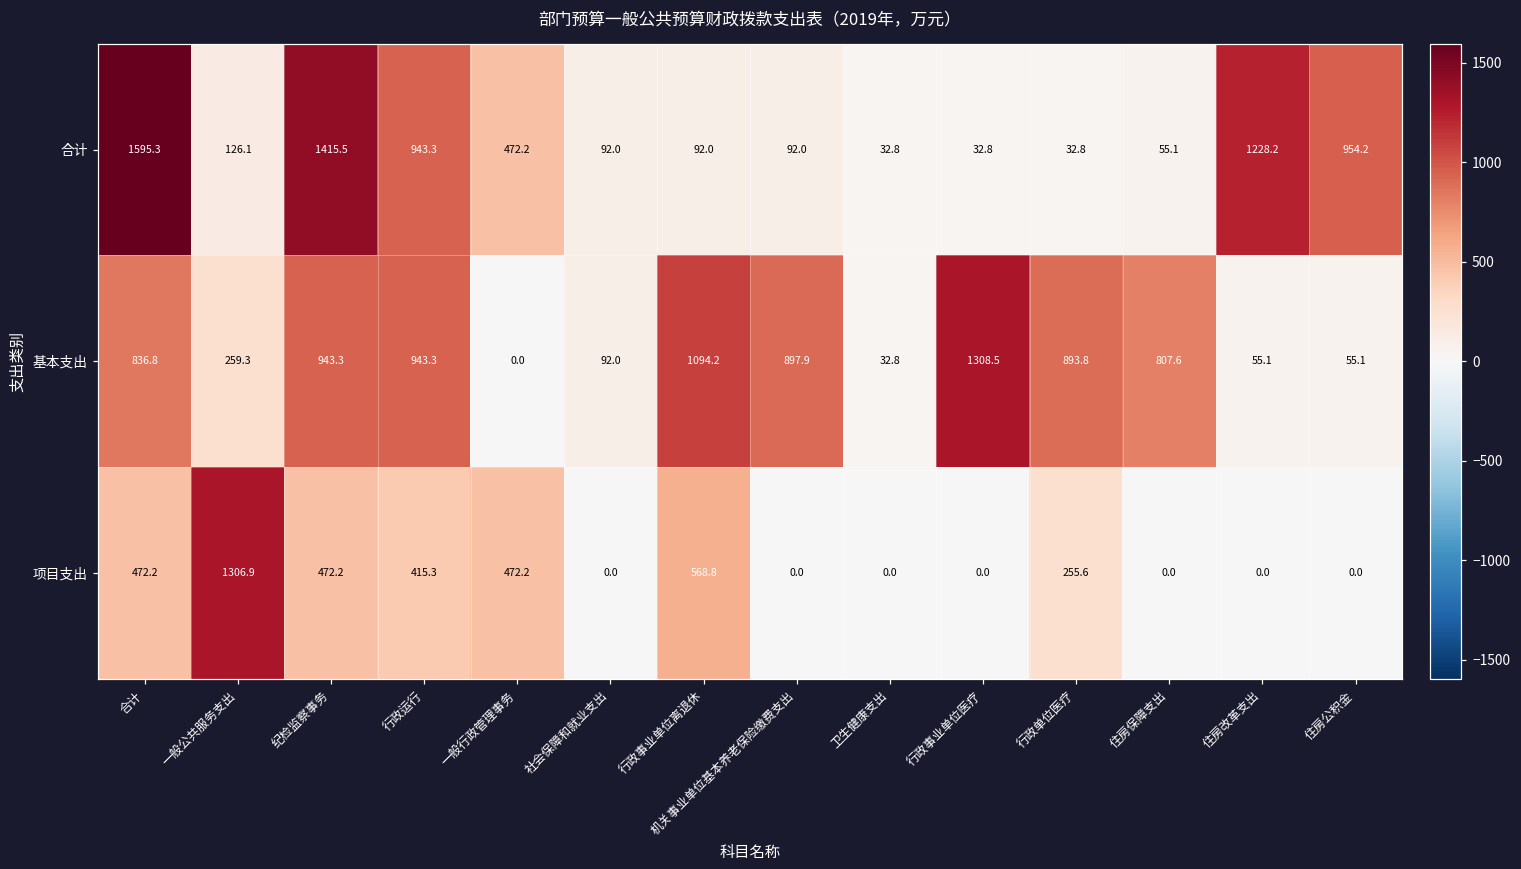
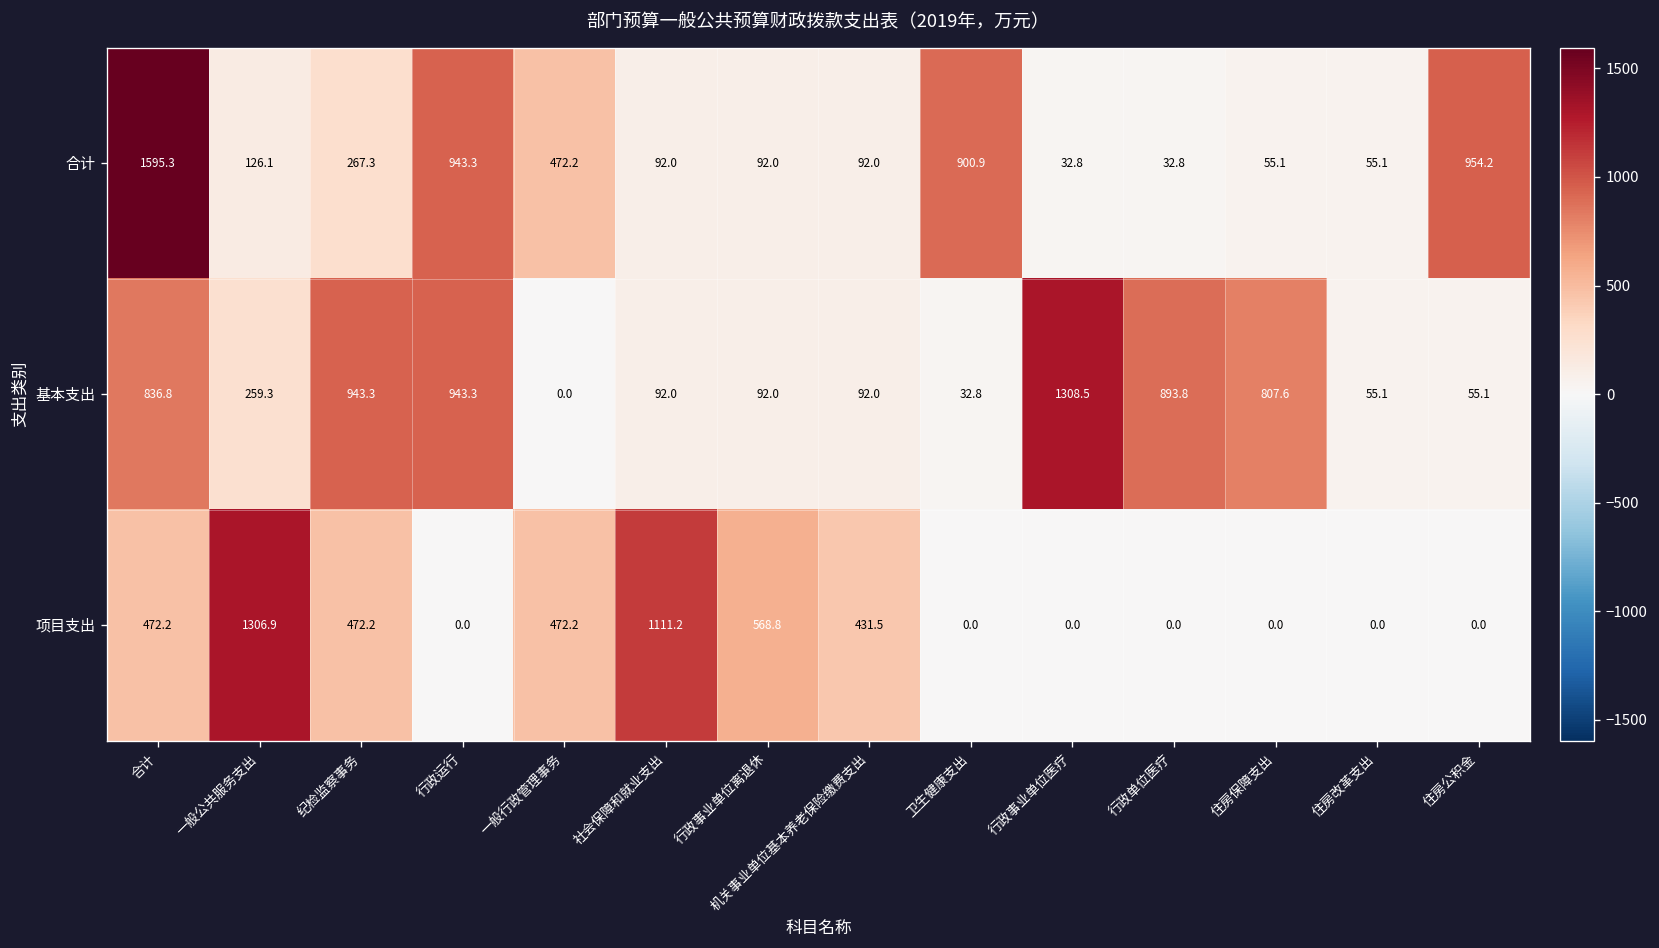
合计, 纪检监察事务: 1415.5 -> 267.3
合计, 卫生健康支出: 32.8 -> 900.9
合计, 住房改革支出: 1228.2 -> 55.1
基本支出, 行政事业单位离退休: 1094.2 -> 92.0
基本支出, 机关事业单位基本养老保险缴费支出: 897.9 -> 92.0
项目支出, 行政运行: 415.3 -> 0.0
项目支出, 社会保障和就业支出: 0.0 -> 1111.2
项目支出, 机关事业单位基本养老保险缴费支出: 0.0 -> 431.5
项目支出, 行政单位医疗: 255.6 -> 0.0
